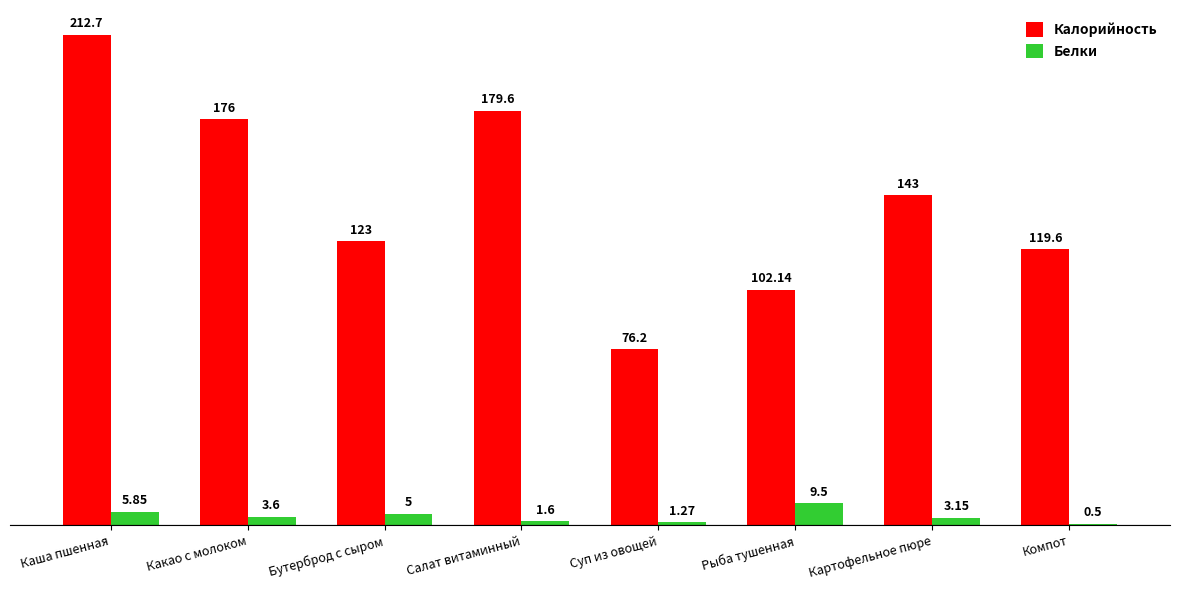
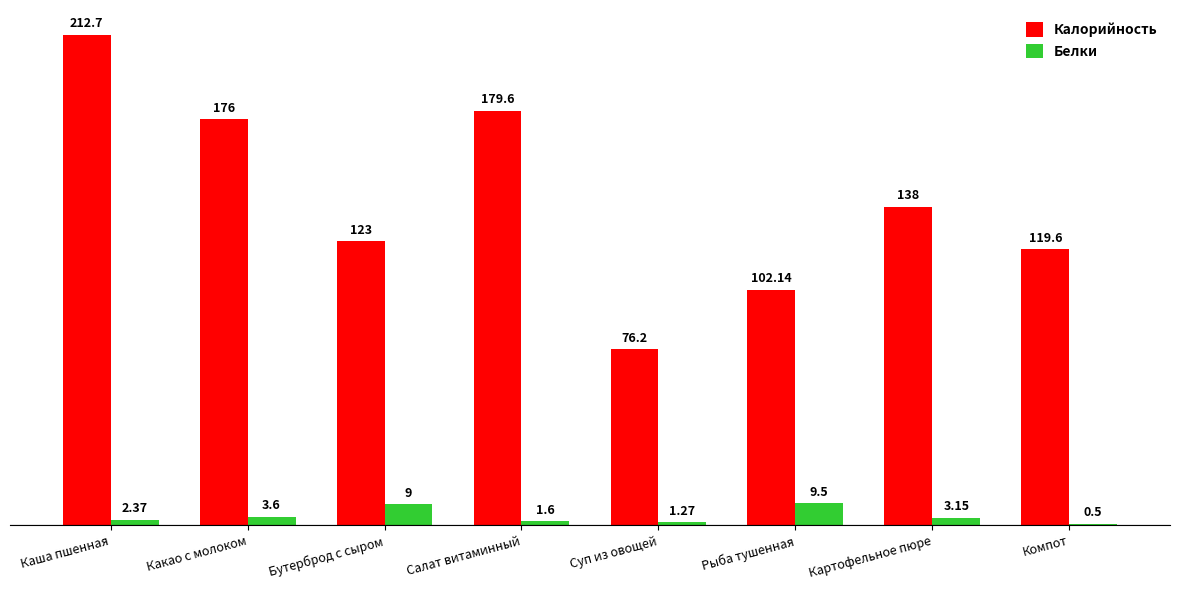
Белки, Каша пшенная: 5.85 -> 2.37
Белки, Бутерброд с сыром: 5 -> 9
Калорийность, Картофельное пюре: 143 -> 138
